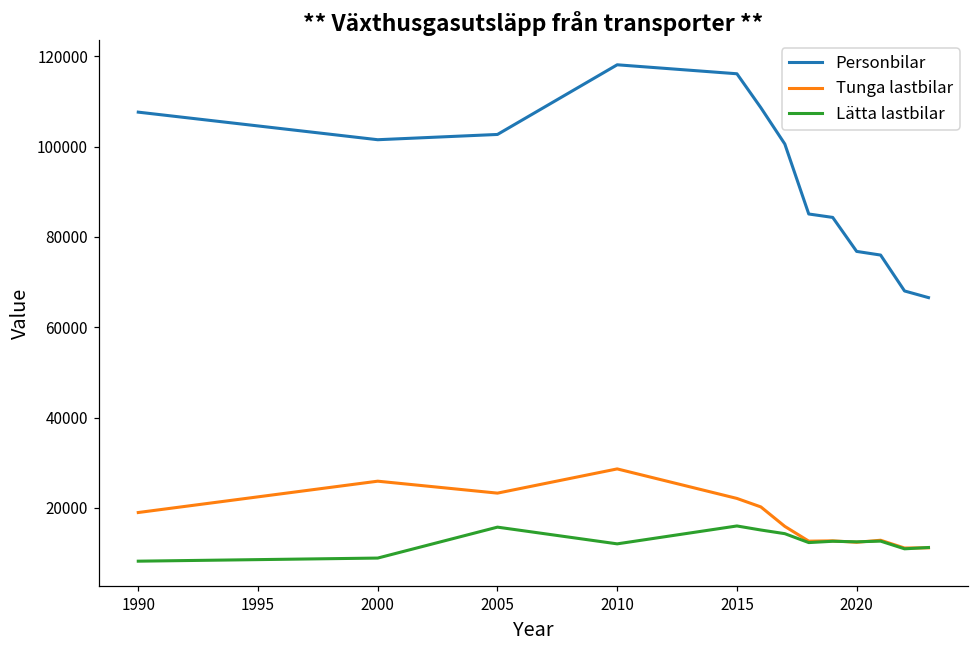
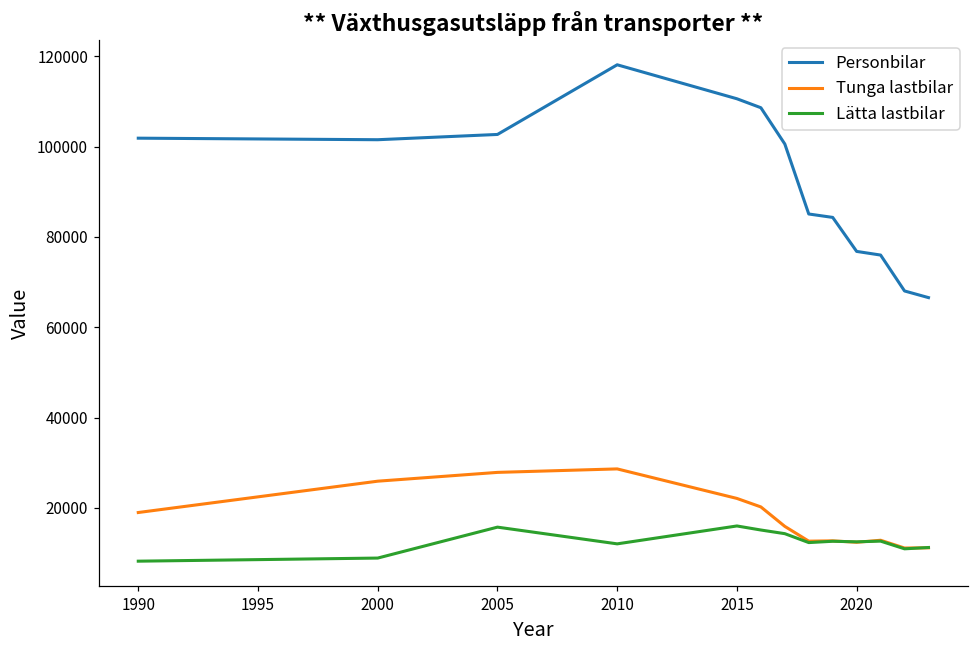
Personbilar, 1990: 108000 -> 102000
Tunga lastbilar, 2005: 23000 -> 28000
Personbilar, 2015: 116000 -> 111000
